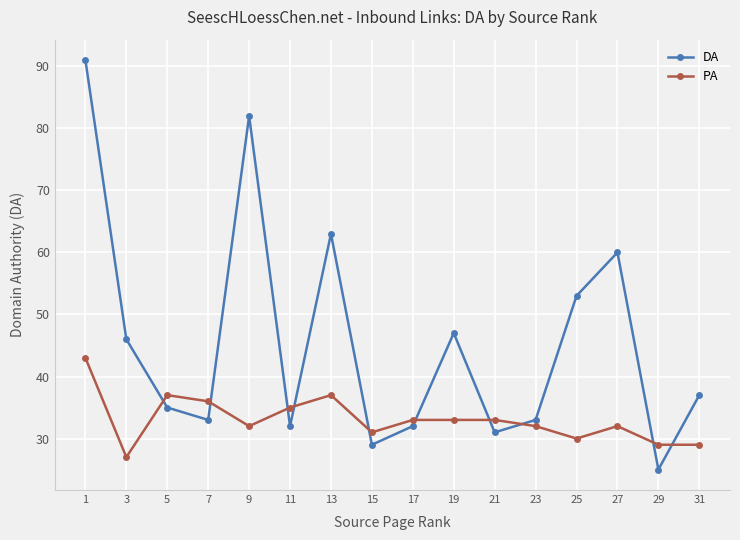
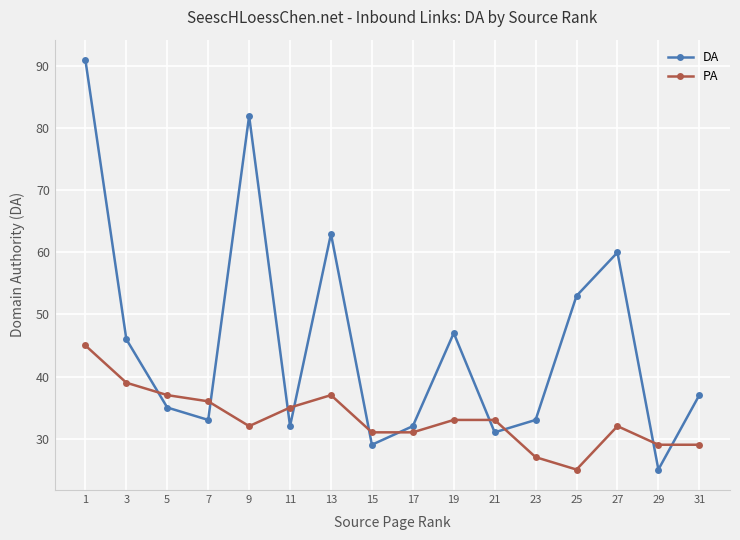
PA, 1: 43 -> 45
PA, 3: 27 -> 39
PA, 17: 33 -> 31
PA, 23: 32 -> 27
PA, 25: 30 -> 25
